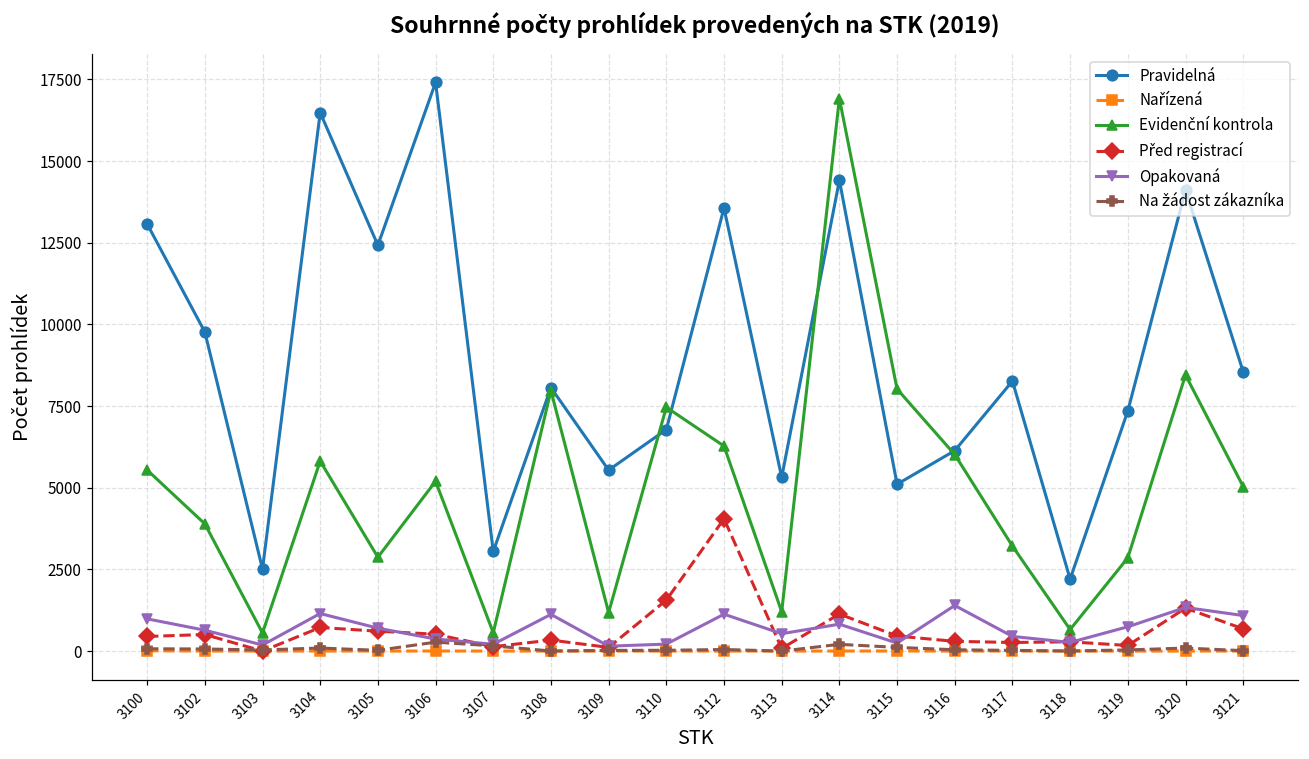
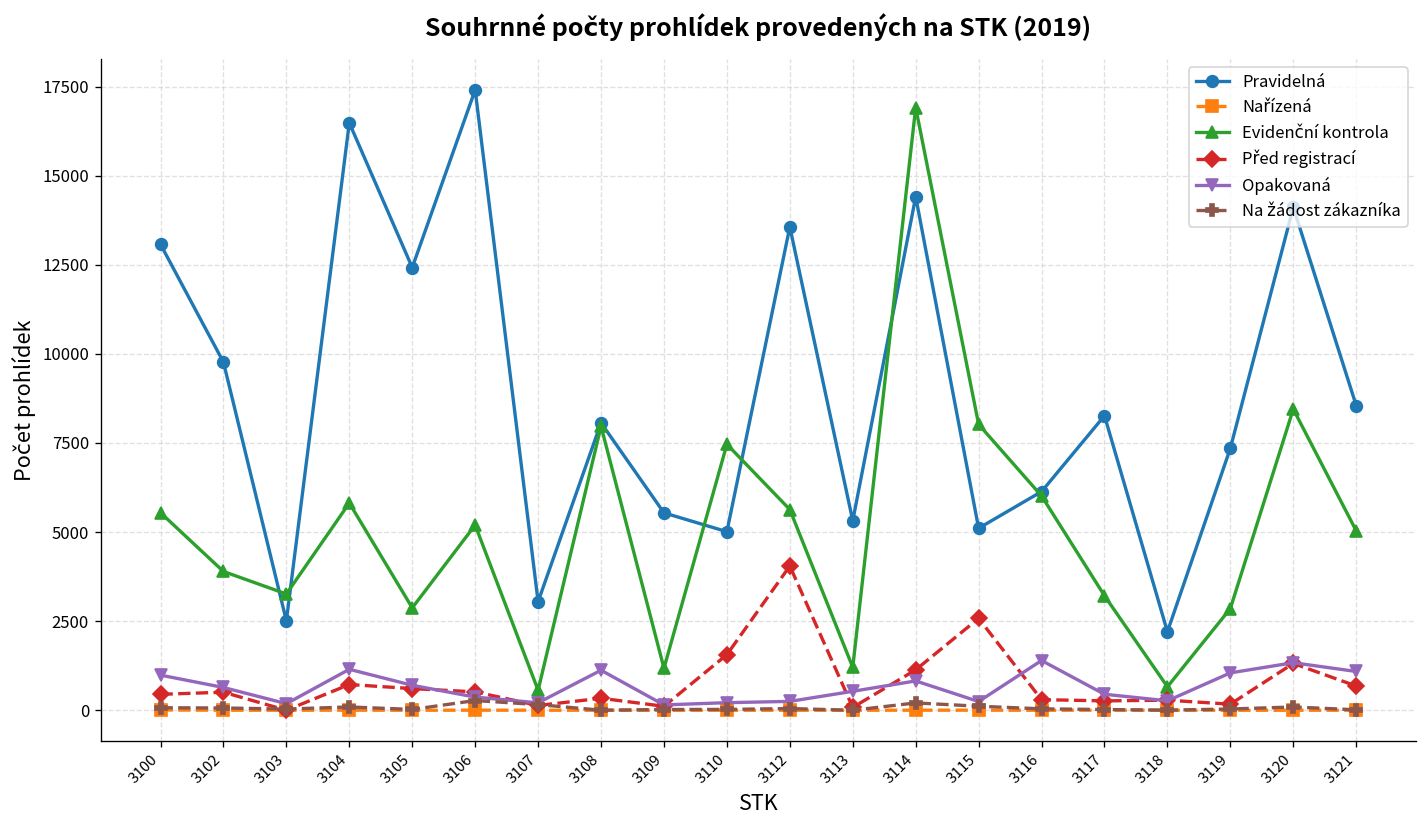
Evidenční kontrola, 3103: 600 -> 3300
Pravidelná, 3110: 6800 -> 5000
Evidenční kontrola, 3112: 6300 -> 5600
Opakovaná, 3112: 1100 -> 200
Před registrací, 3115: 500 -> 2600
Opakovaná, 3119: 700 -> 1000
